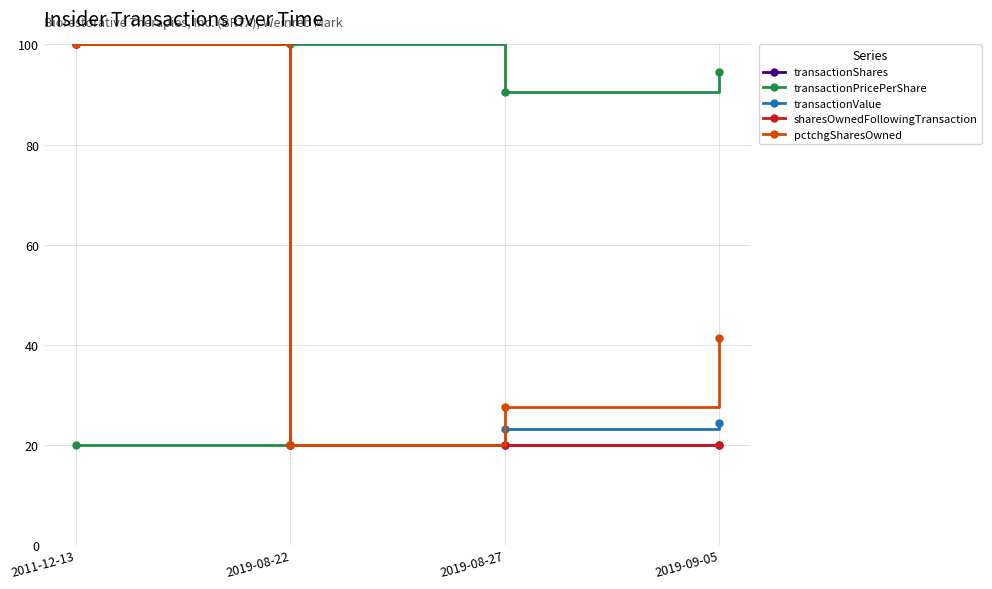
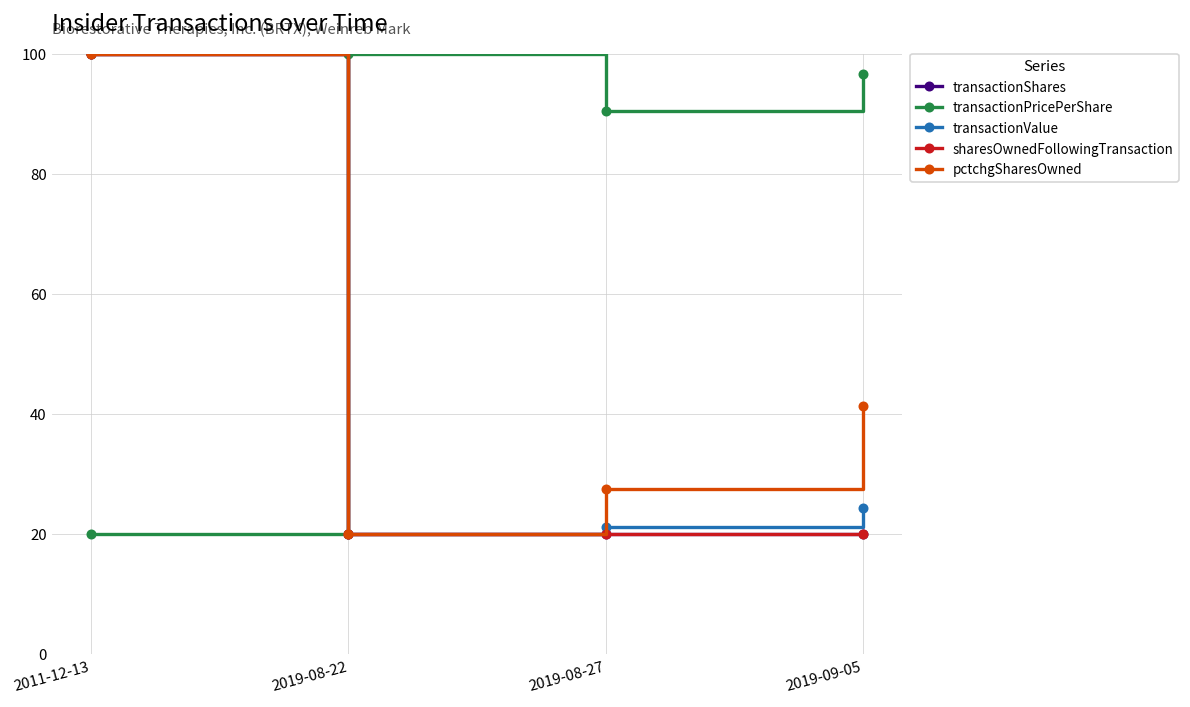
transactionValue, 2019-08-27: 23 -> 21
transactionPricePerShare, 2019-09-05: 95 -> 97
